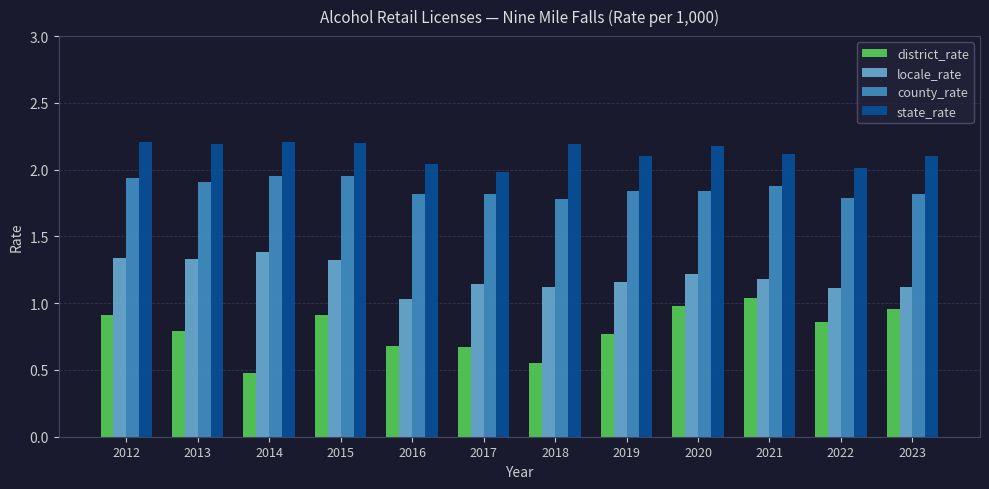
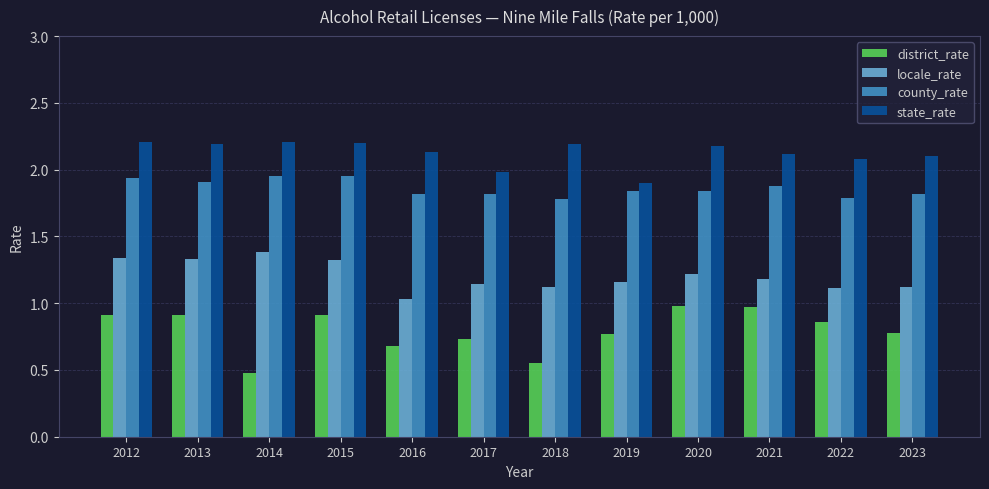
district_rate, 2013: 0.79 -> 0.91
state_rate, 2016: 2.04 -> 2.13
district_rate, 2017: 0.67 -> 0.73
state_rate, 2019: 2.1 -> 1.9
district_rate, 2021: 1.04 -> 0.97
state_rate, 2022: 2.01 -> 2.08
district_rate, 2023: 0.96 -> 0.78
